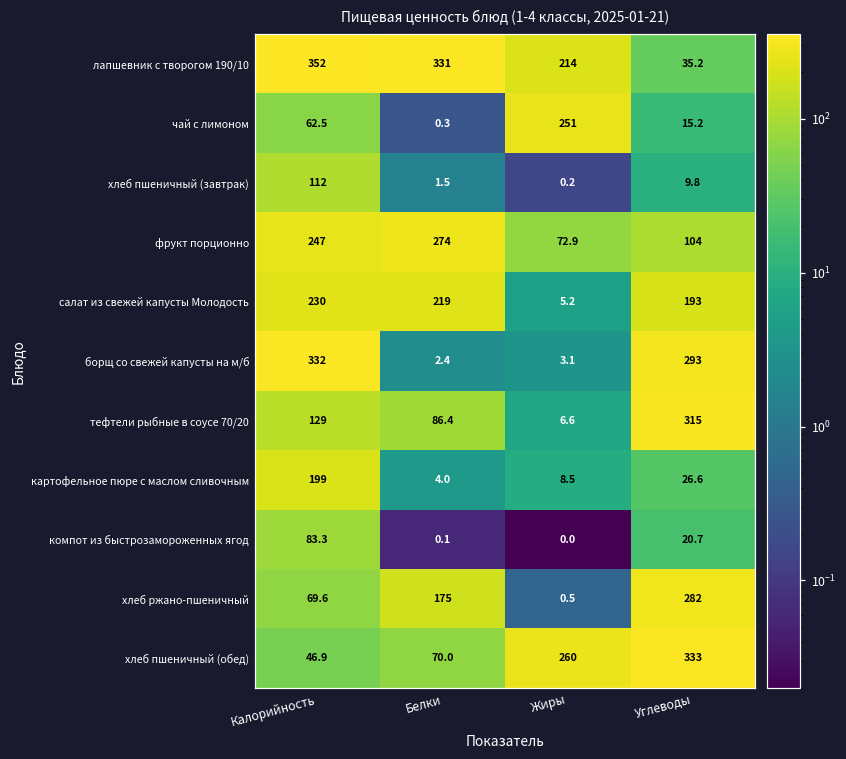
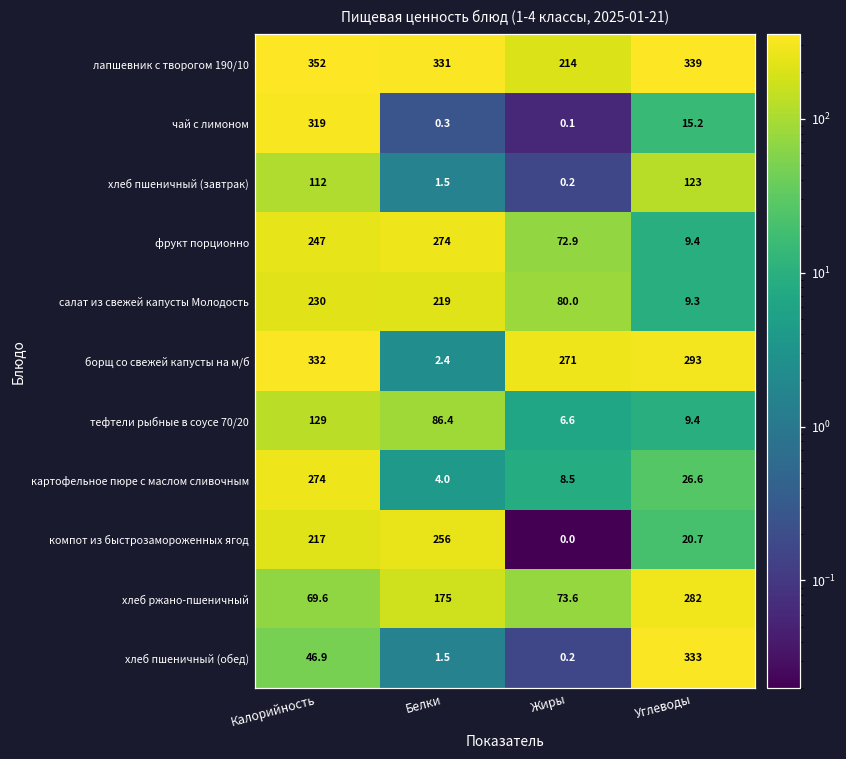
лапшевник с творогом 190/10, Углеводы: 35.2 -> 339
чай с лимоном, Калорийность: 62.5 -> 319
чай с лимоном, Жиры: 251 -> 0.1
хлеб пшеничный (завтрак), Углеводы: 9.8 -> 123
фрукт порционно, Углеводы: 104 -> 9.4
салат из свежей капусты Молодость, Жиры: 5.2 -> 80.0
салат из свежей капусты Молодость, Углеводы: 193 -> 9.3
борщ со свежей капусты на м/б, Жиры: 3.1 -> 271
тефтели рыбные в соусе 70/20, Углеводы: 315 -> 9.4
картофельное пюре с маслом сливочным, Калорийность: 199 -> 274
компот из быстрозамороженных ягод, Калорийность: 83.3 -> 217
компот из быстрозамороженных ягод, Белки: 0.1 -> 256
хлеб ржано-пшеничный, Жиры: 0.5 -> 73.6
хлеб пшеничный (обед), Белки: 70.0 -> 1.5
хлеб пшеничный (обед), Жиры: 260 -> 0.2
